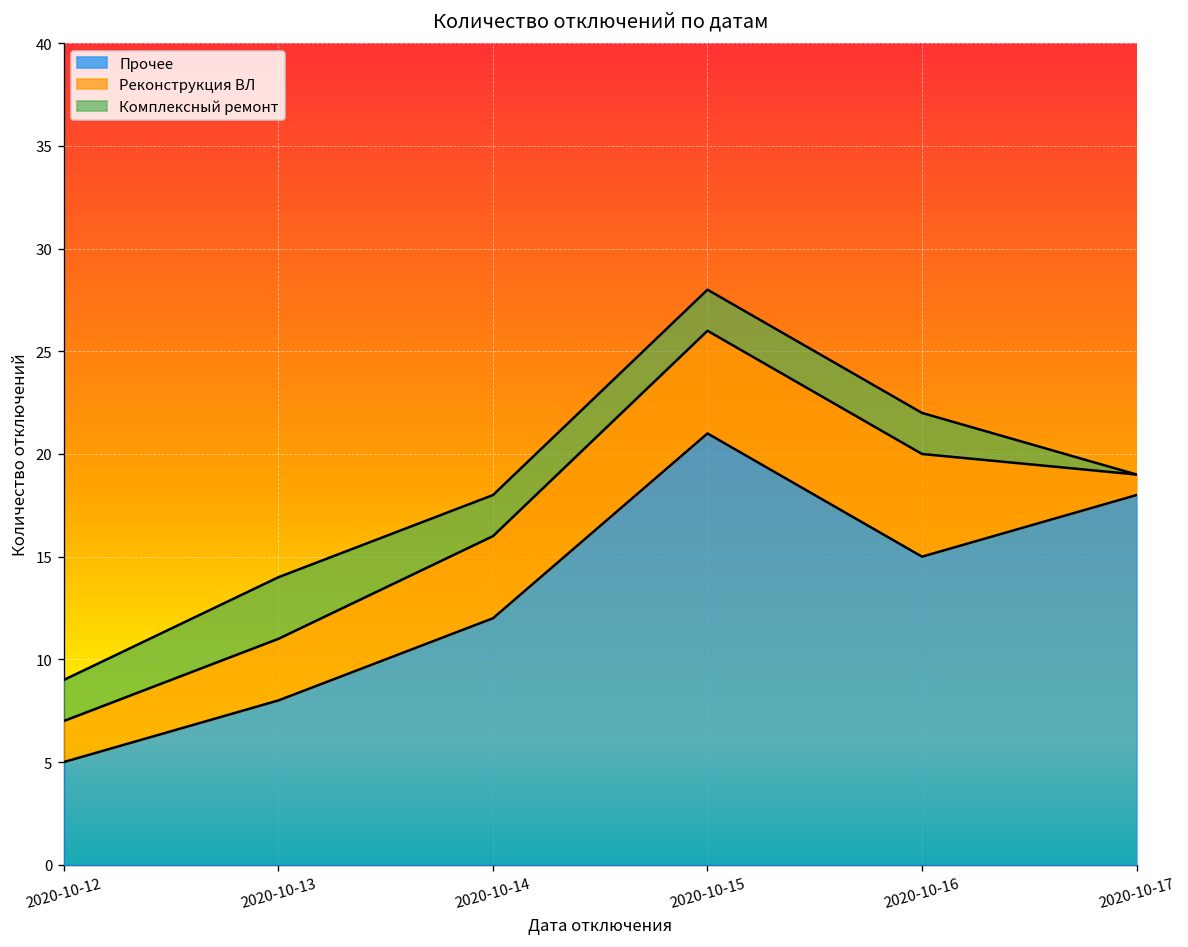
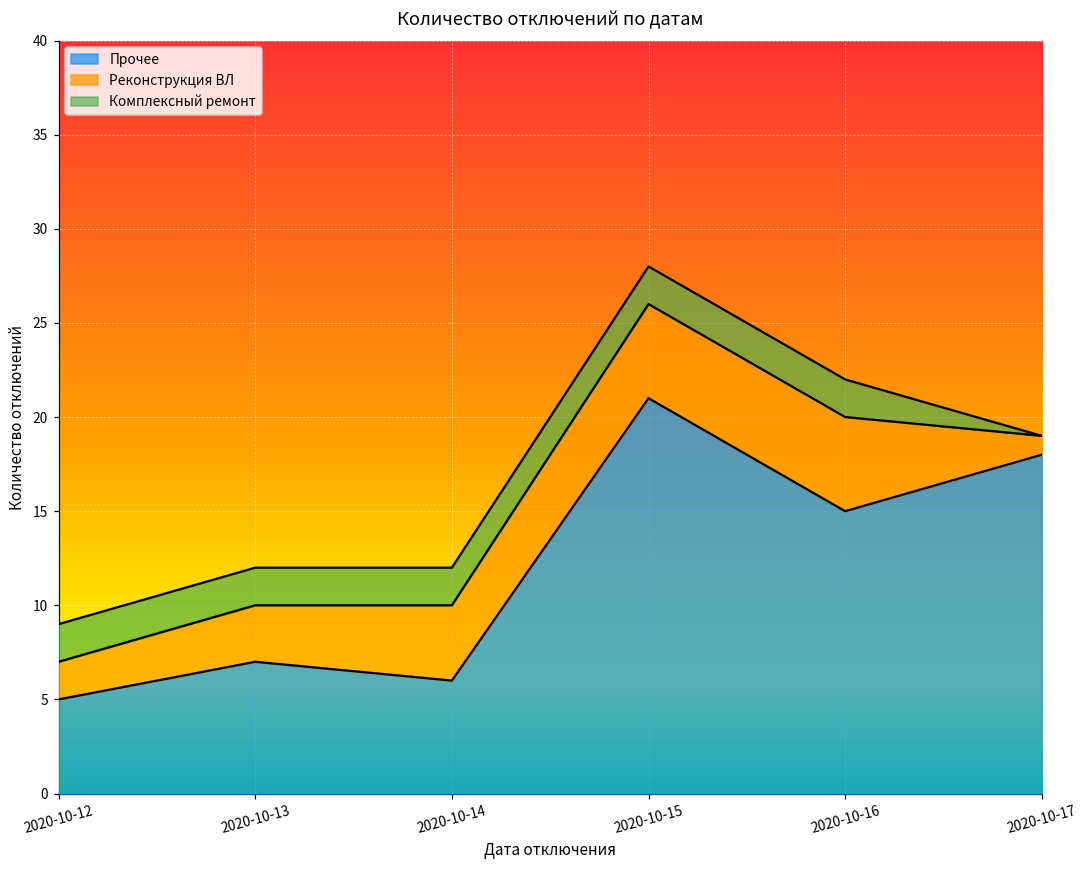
Прочее, 2020-10-13: 8 -> 7
Комплексный ремонт, 2020-10-13: 3 -> 2
Прочее, 2020-10-14: 12 -> 6
